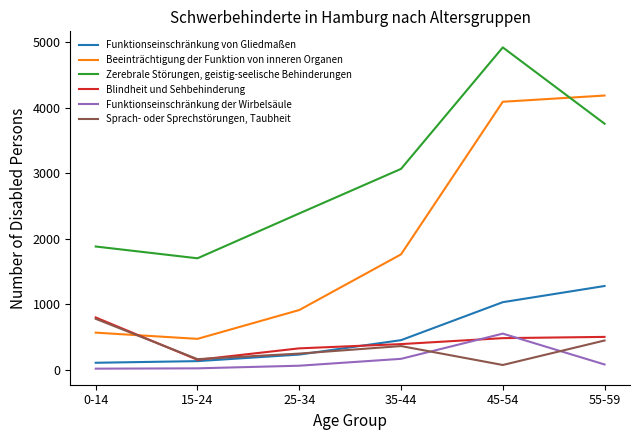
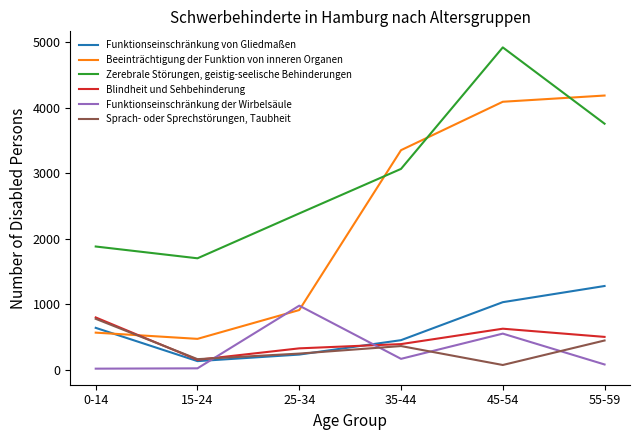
Funktionseinschränkung von Gliedmaßen, 0-14: 100 -> 600
Funktionseinschränkung der Wirbelsäule, 25-34: 100 -> 1000
Beeinträchtigung der Funktion von inneren Organen, 35-44: 1800 -> 3400
Blindheit und Sehbehinderung, 45-54: 500 -> 600
